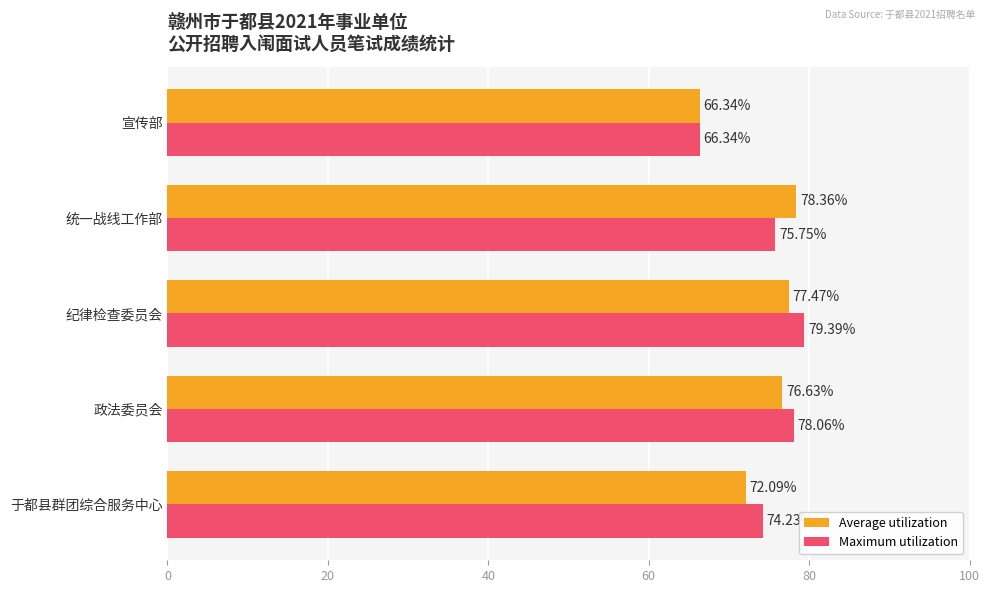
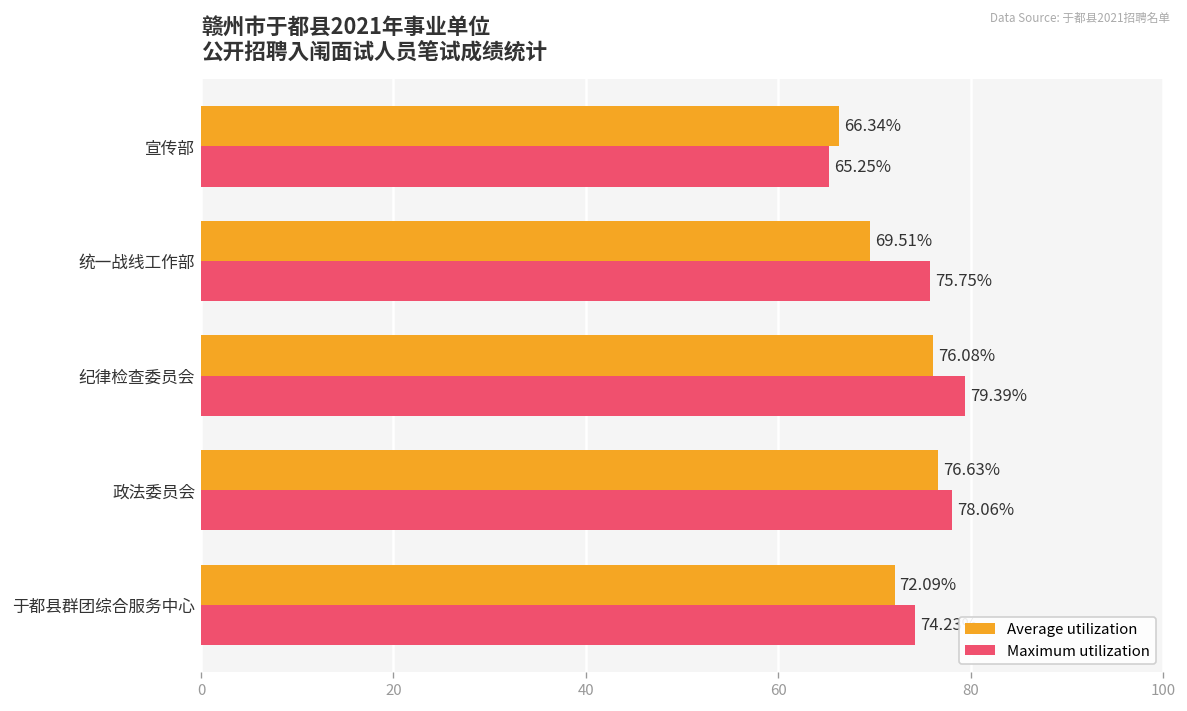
Maximum utilization, 宣传部: 66.34% -> 65.25%
Average utilization, 统一战线工作部: 78.36% -> 69.51%
Average utilization, 纪律检查委员会: 77.47% -> 76.08%
